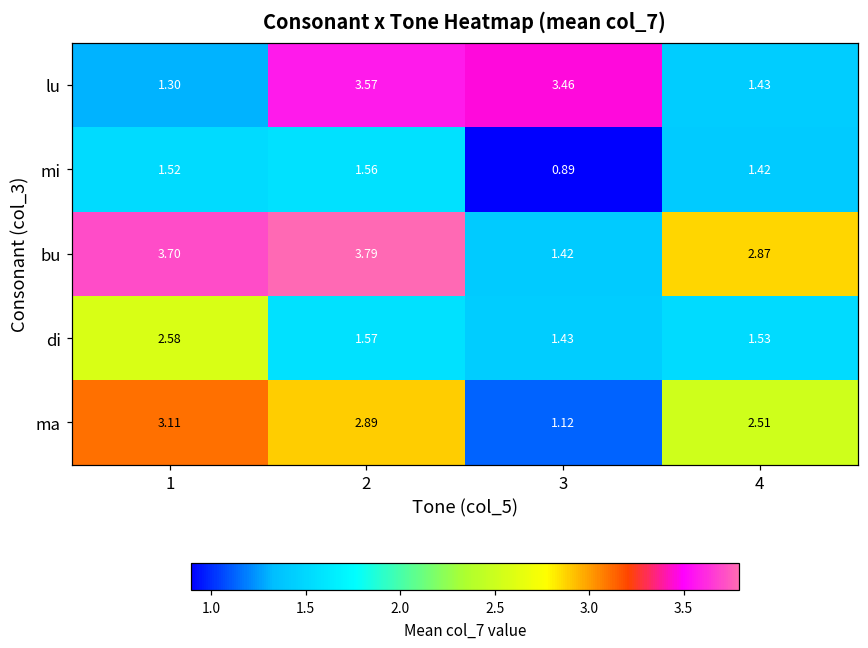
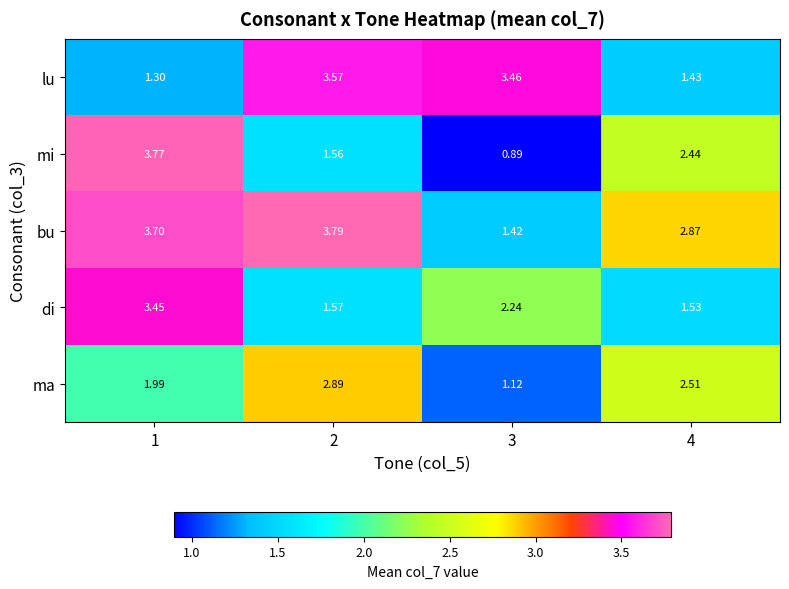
mi, 1: 1.52 -> 3.77
mi, 4: 1.42 -> 2.44
di, 1: 2.58 -> 3.45
di, 3: 1.43 -> 2.24
ma, 1: 3.11 -> 1.99
